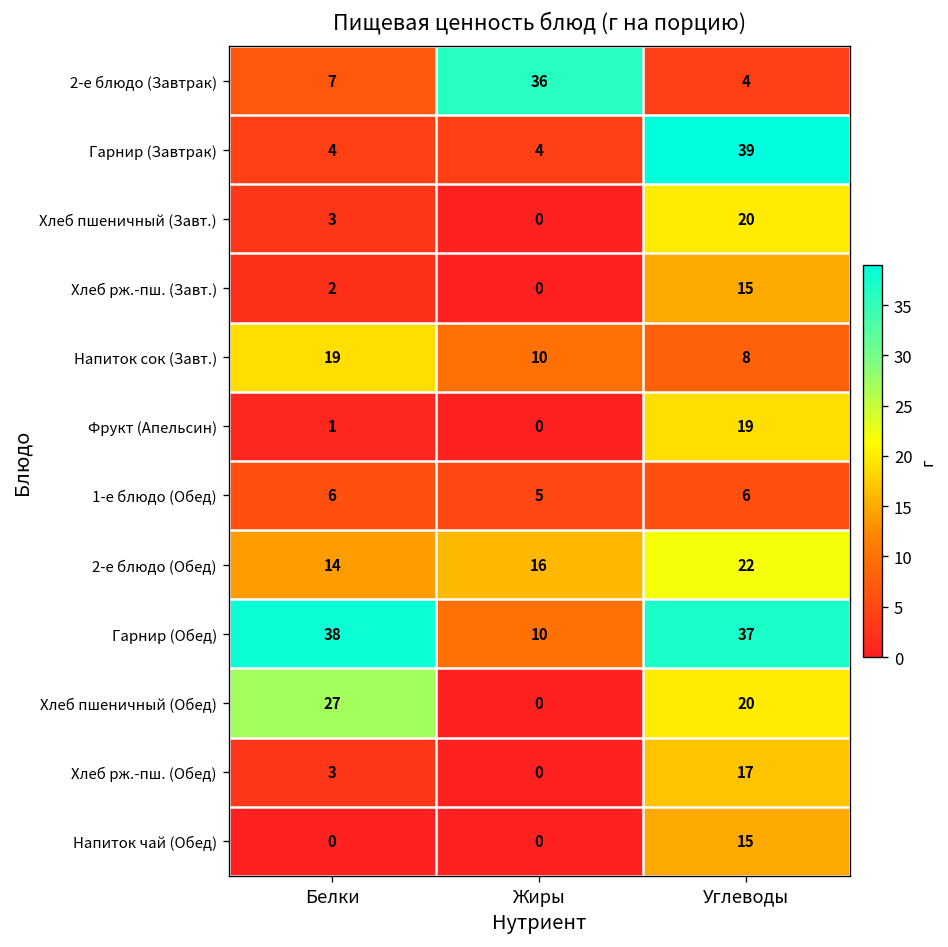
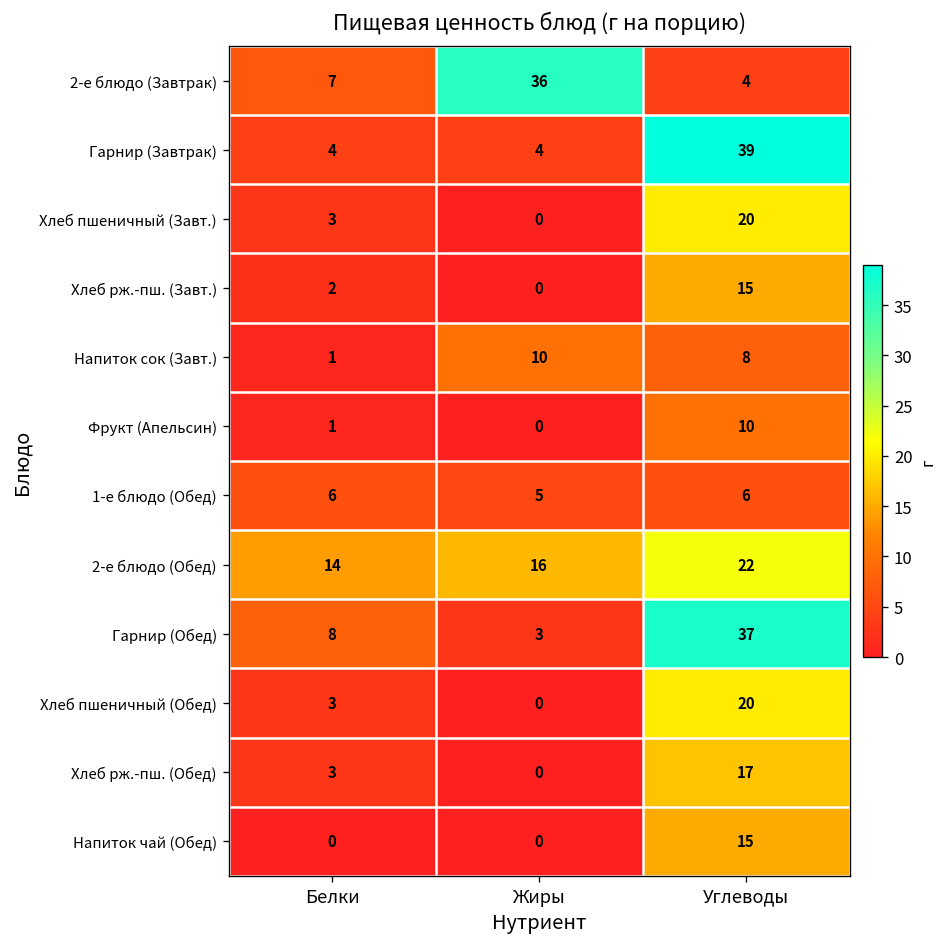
Напиток сок (Завт.), Белки: 19 -> 1
Фрукт (Апельсин), Углеводы: 19 -> 10
Гарнир (Обед), Белки: 38 -> 8
Гарнир (Обед), Жиры: 10 -> 3
Хлеб пшеничный (Обед), Белки: 27 -> 3
